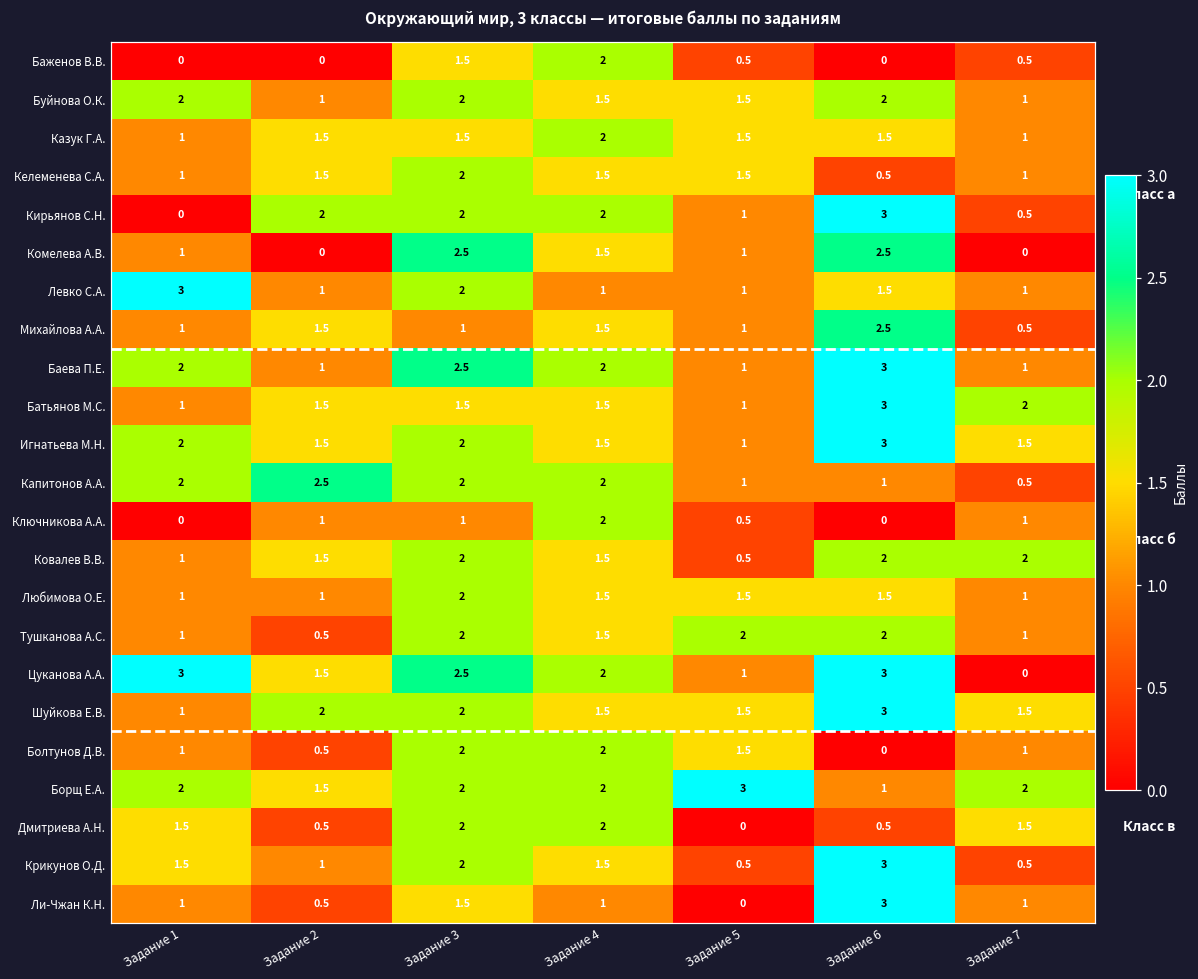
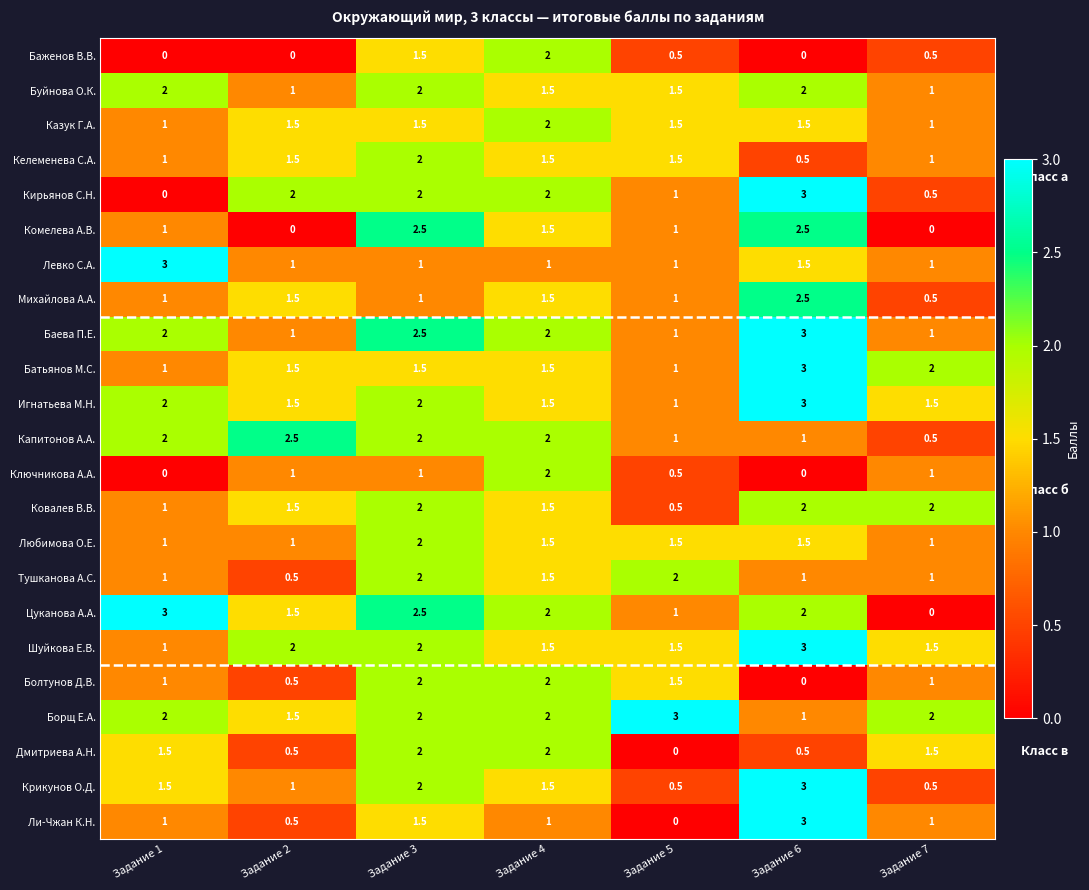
Левко С.А., Задание 3: 2 -> 1
Тушканова А.С., Задание 6: 2 -> 1
Цуканова А.А., Задание 6: 3 -> 2
